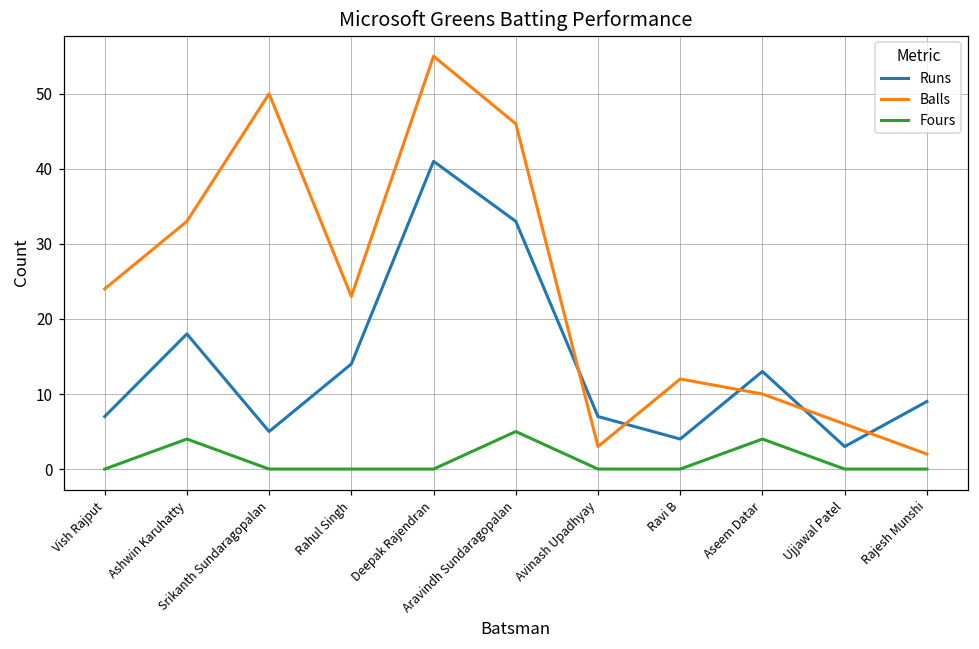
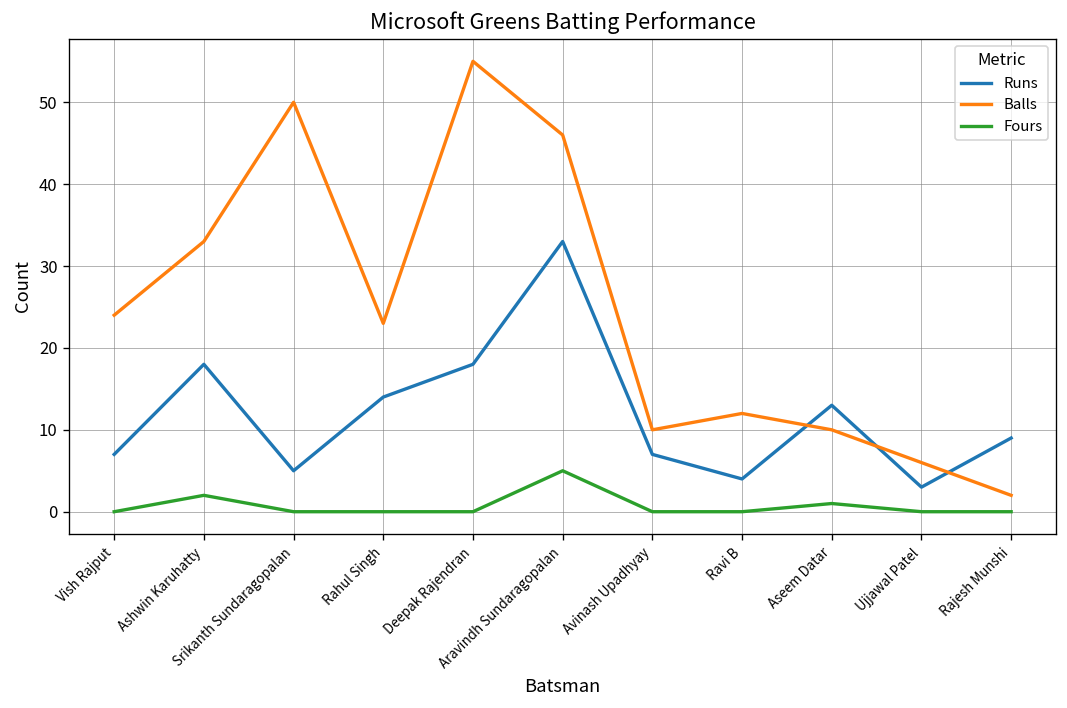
Fours, Ashwin Karuhatty: 4 -> 2
Runs, Deepak Rajendran: 41 -> 18
Balls, Avinash Upadhyay: 3 -> 10
Fours, Aseem Datar: 4 -> 1
